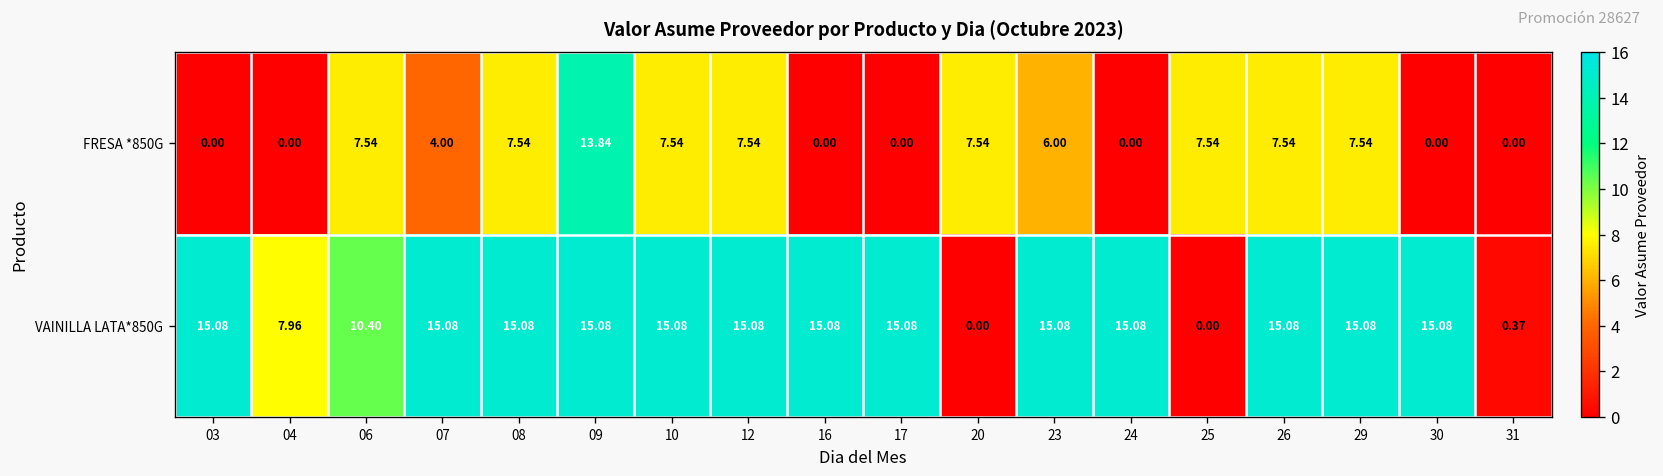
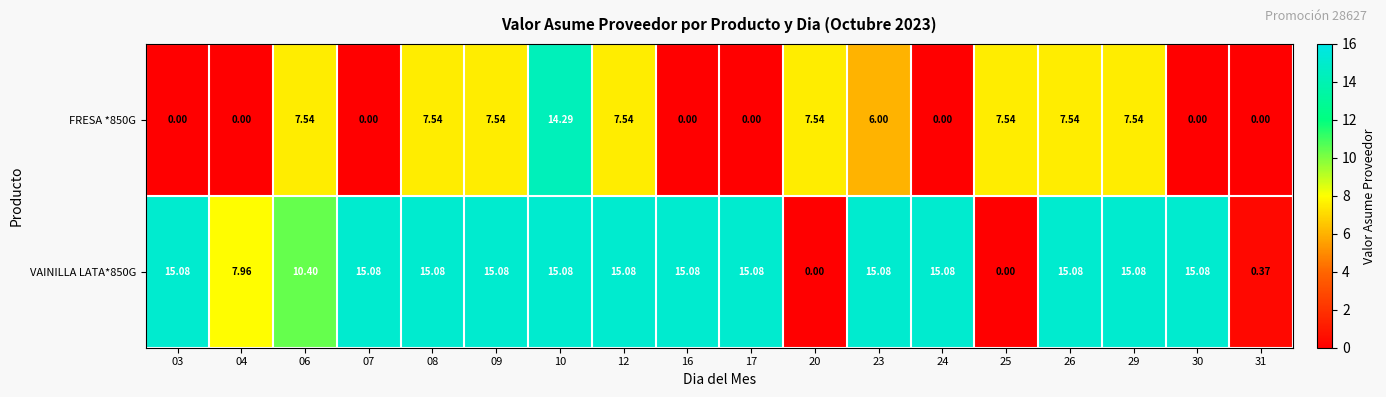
FRESA *850G, 07: 4.00 -> 0.00
FRESA *850G, 09: 13.84 -> 7.54
FRESA *850G, 10: 7.54 -> 14.29
